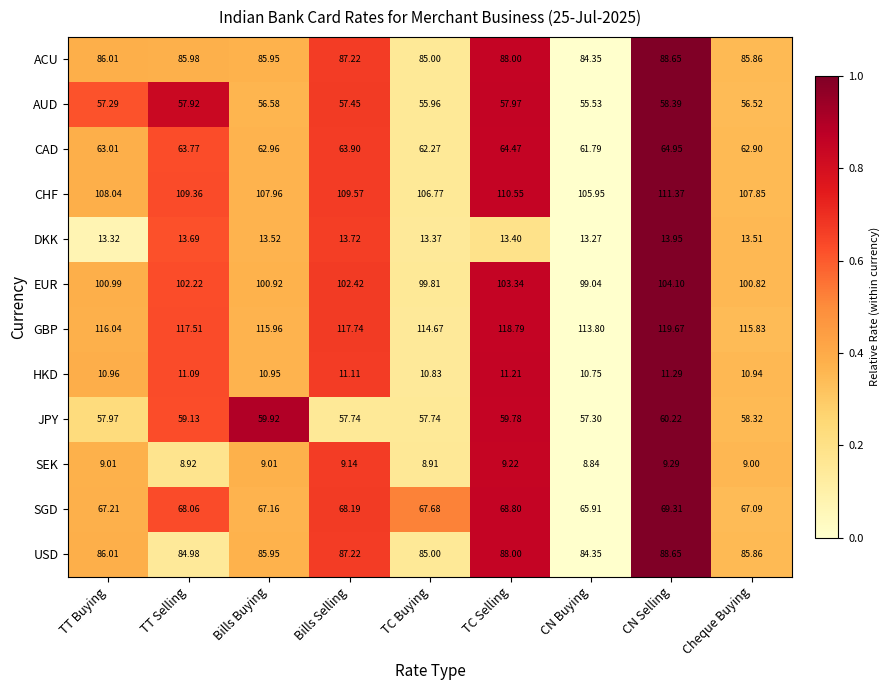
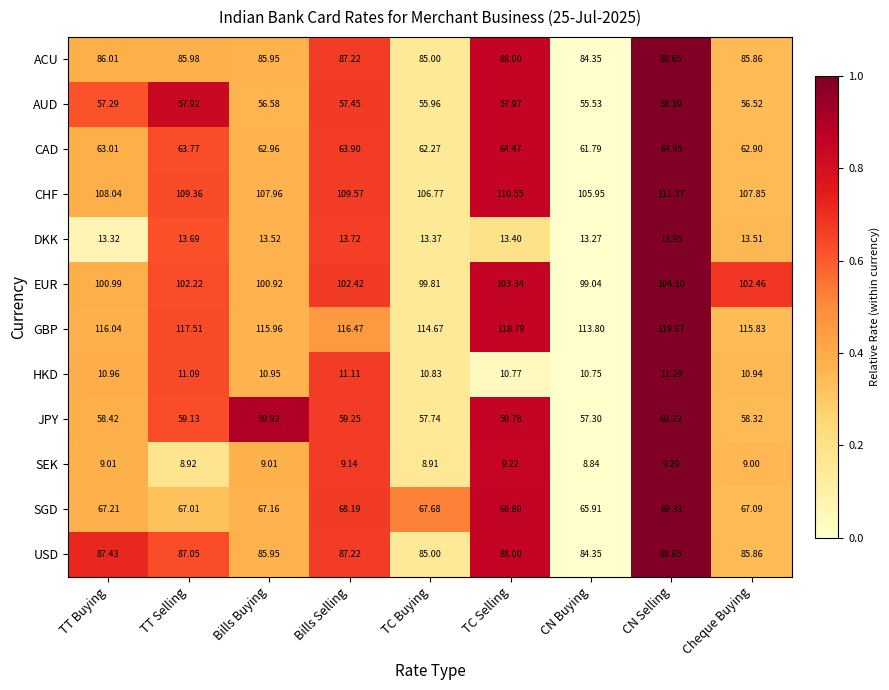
EUR, Cheque Buying: 100.82 -> 102.46
GBP, Bills Selling: 117.74 -> 116.47
HKD, TC Selling: 11.21 -> 10.77
JPY, TT Buying: 57.97 -> 58.42
JPY, Bills Selling: 57.74 -> 59.25
SGD, TT Selling: 68.06 -> 67.01
USD, TT Buying: 86.01 -> 87.43
USD, TT Selling: 84.98 -> 87.05
